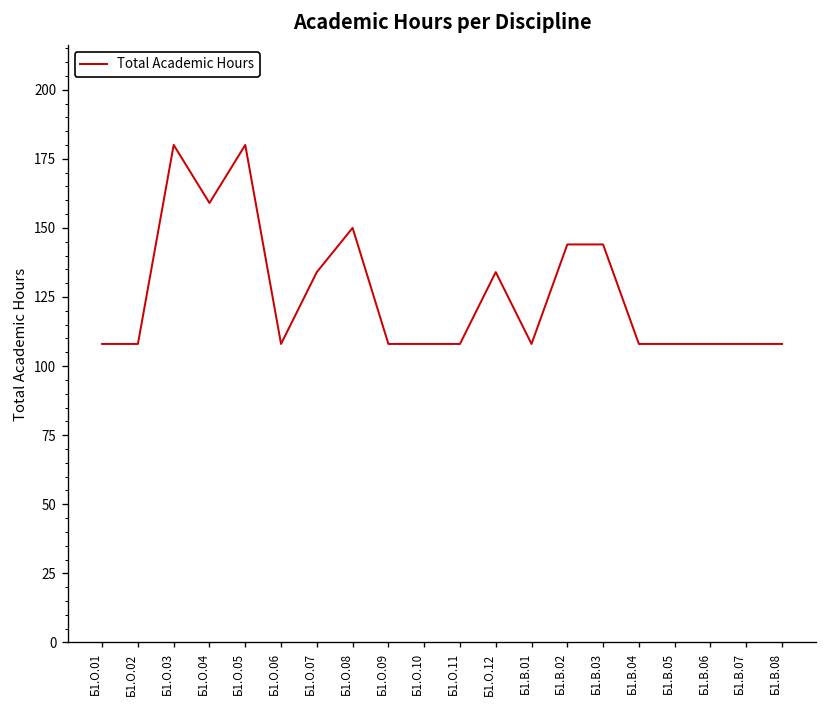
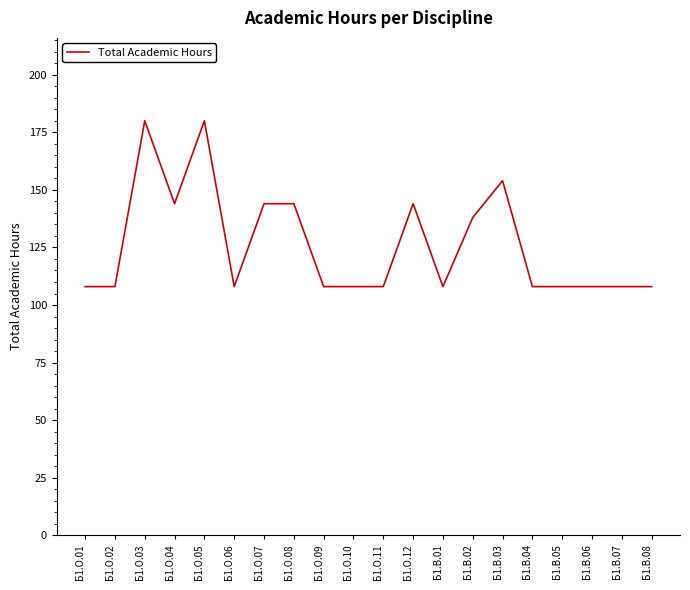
Б1.О.04: 159 -> 144
Б1.О.07: 134 -> 144
Б1.О.08: 150 -> 144
Б1.О.12: 134 -> 144
Б1.В.02: 144 -> 138
Б1.В.03: 144 -> 154
